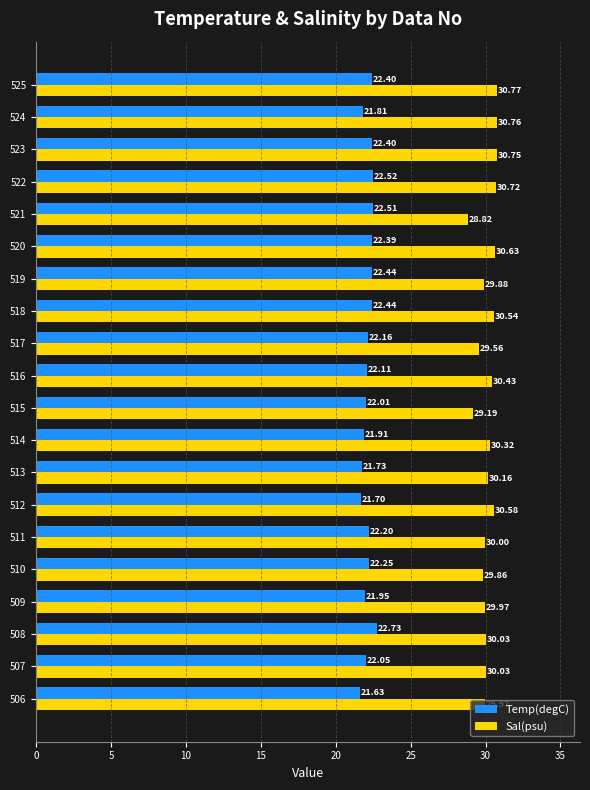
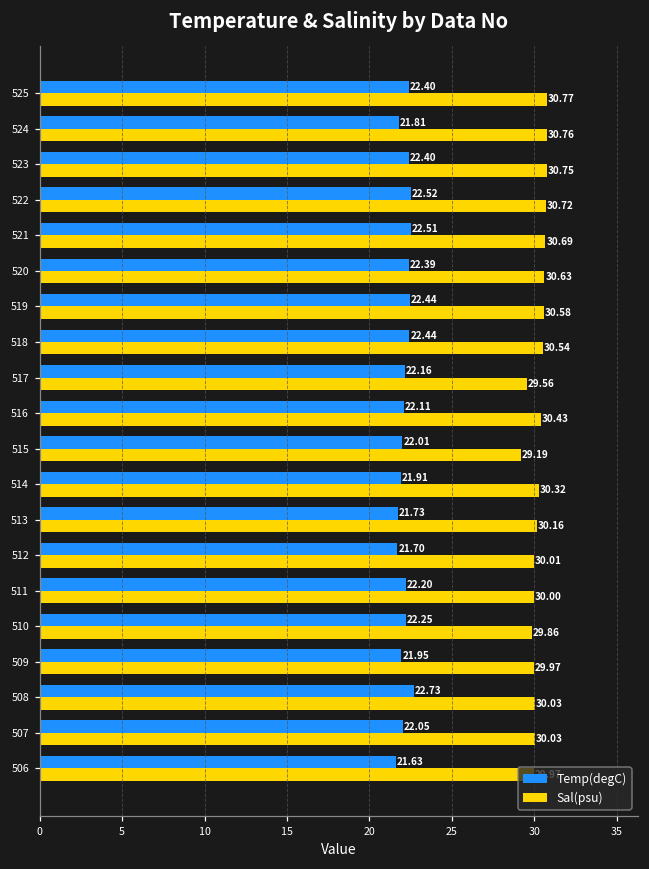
Sal(psu), 521: 28.82 -> 30.69
Sal(psu), 519: 29.88 -> 30.58
Sal(psu), 512: 30.58 -> 30.01
